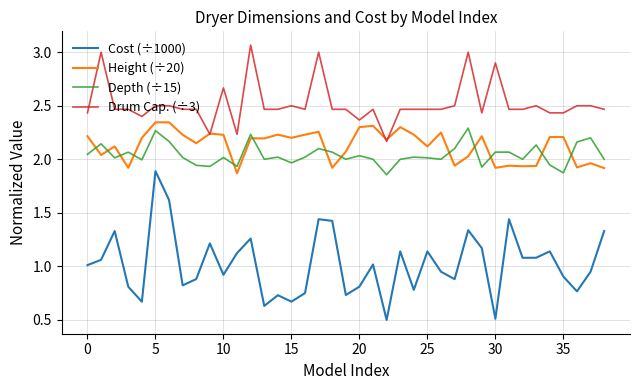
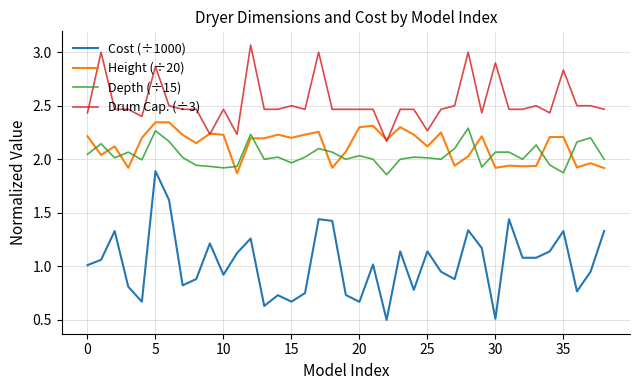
Drum Cap. (÷3), 5: 2.50 -> 2.87
Depth (÷15), 10: 2.02 -> 1.92
Drum Cap. (÷3), 10: 2.67 -> 2.47
Cost (÷1000), 20: 0.81 -> 0.67
Drum Cap. (÷3), 20: 2.37 -> 2.47
Drum Cap. (÷3), 25: 2.47 -> 2.27
Cost (÷1000), 35: 0.90 -> 1.33
Drum Cap. (÷3), 35: 2.43 -> 2.83
